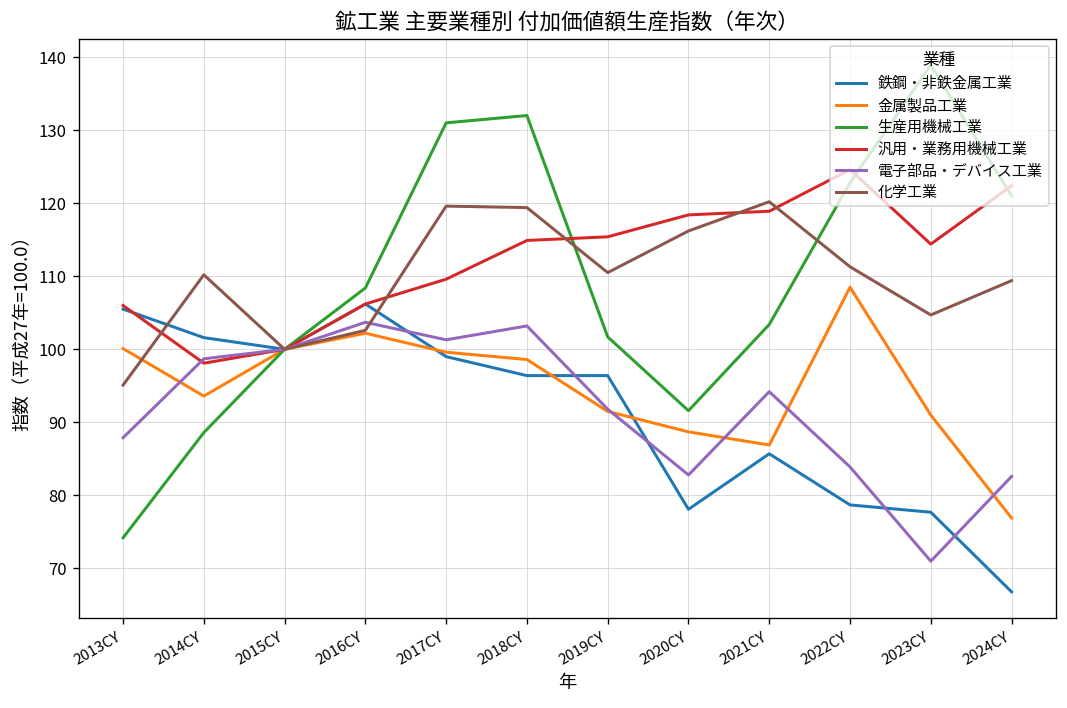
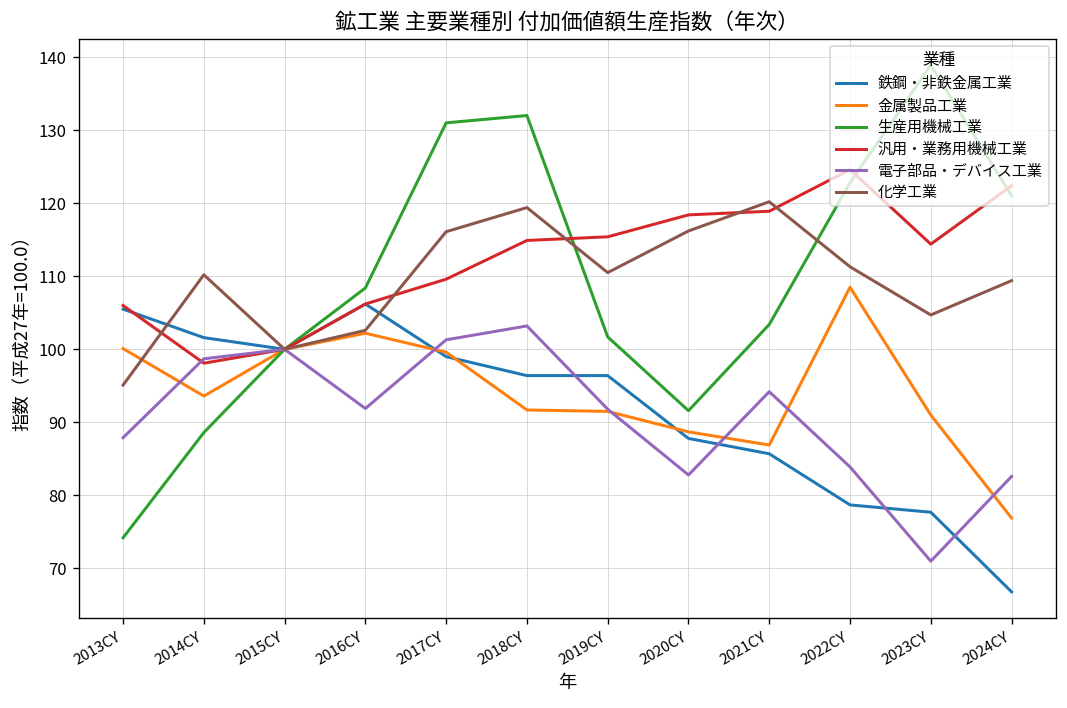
電子部品・デバイス工業, 2016CY: 104 -> 92
化学工業, 2017CY: 120 -> 116
金属製品工業, 2018CY: 99 -> 92
鉄鋼・非鉄金属工業, 2020CY: 78 -> 88
